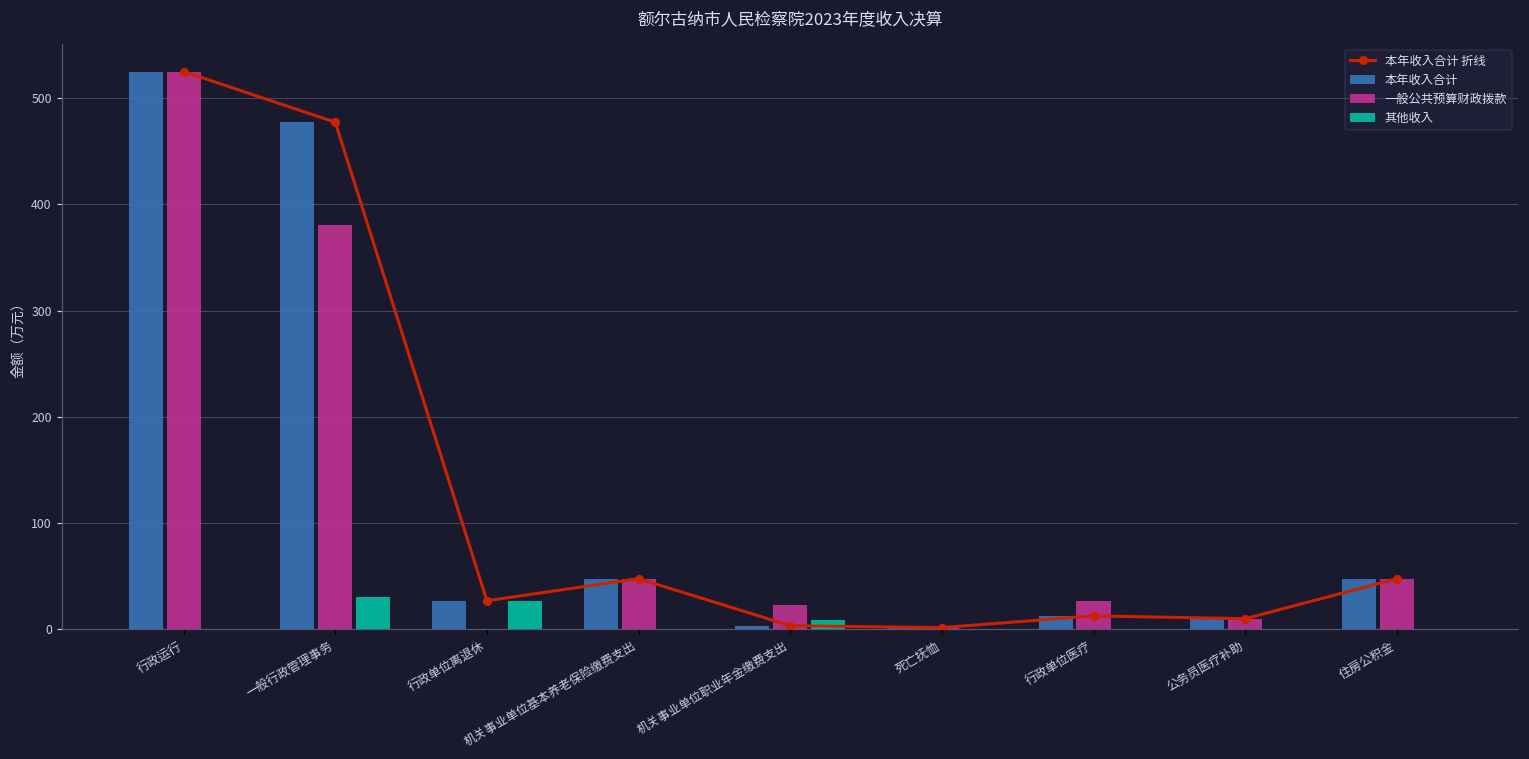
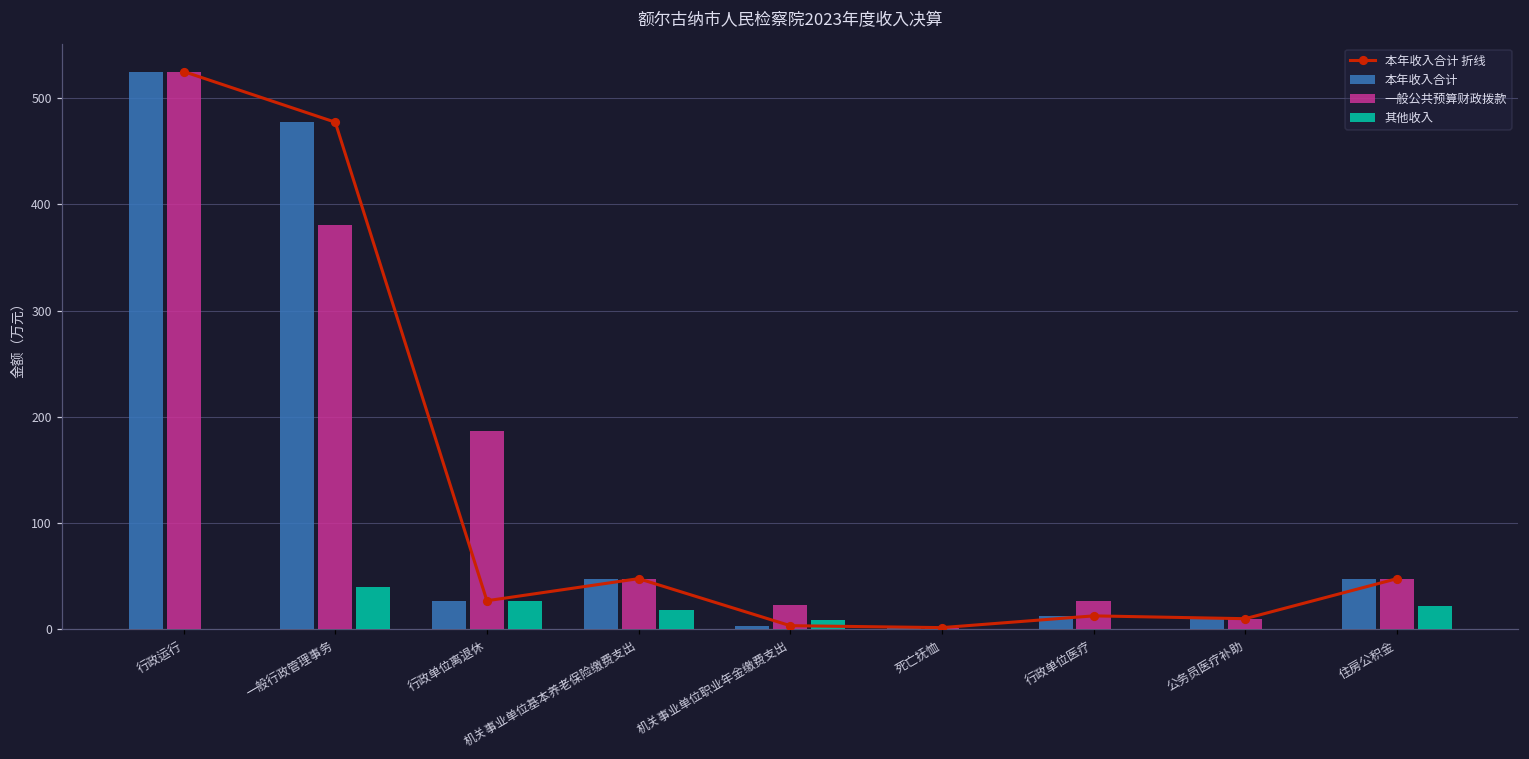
其他收入, 一般行政管理事务: 30 -> 40
一般公共预算财政拨款, 行政单位离退休: 0 -> 190
其他收入, 机关事业单位基本养老保险缴费支出: 0 -> 20
其他收入, 住房公积金: 0 -> 20
